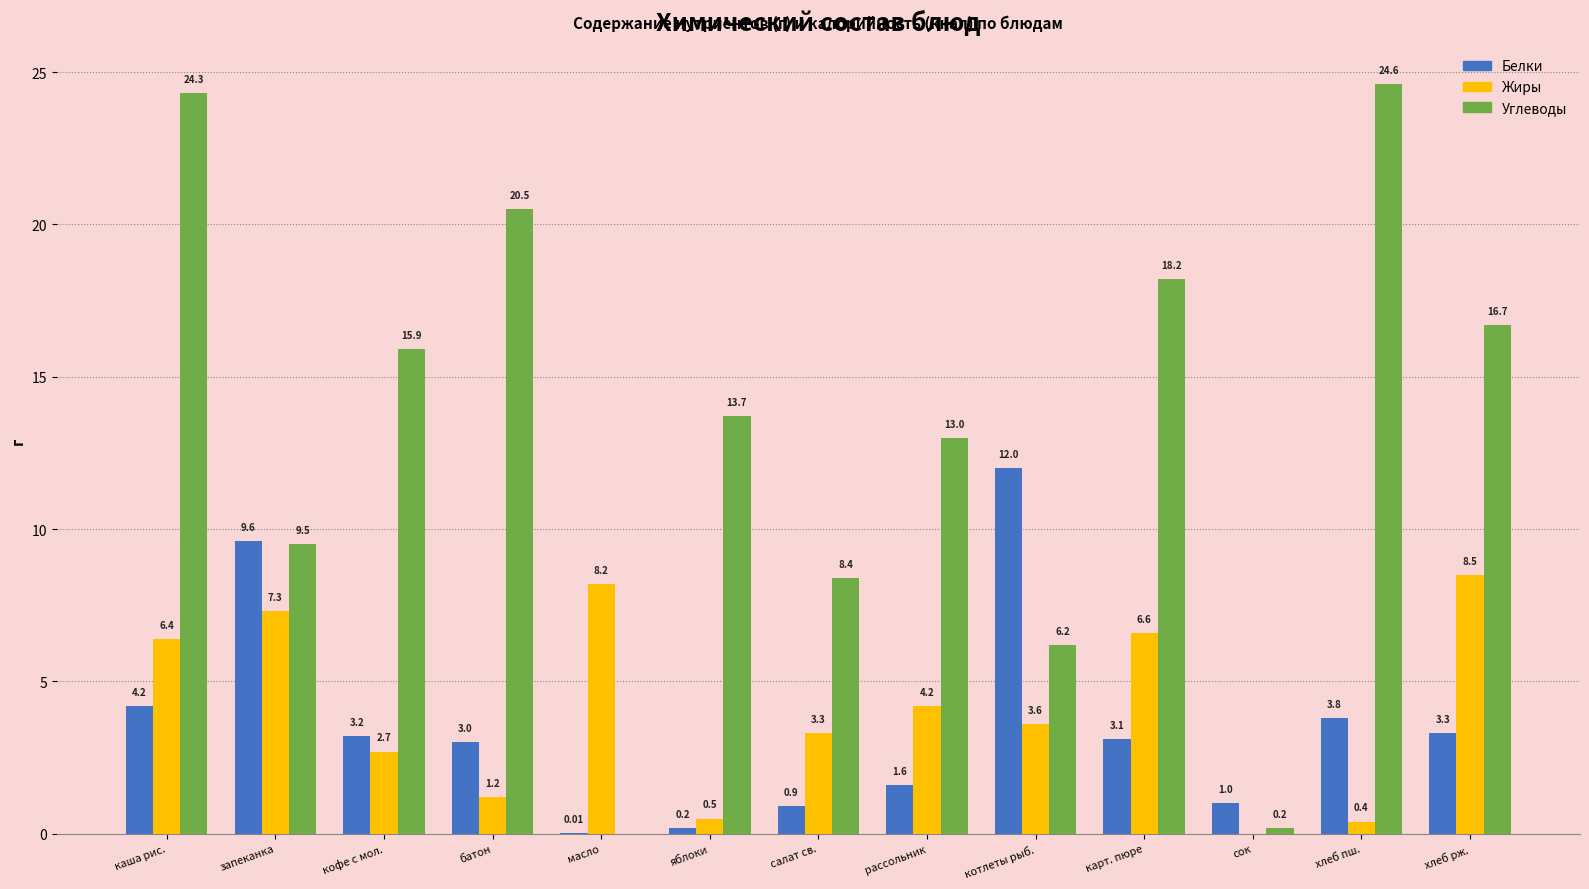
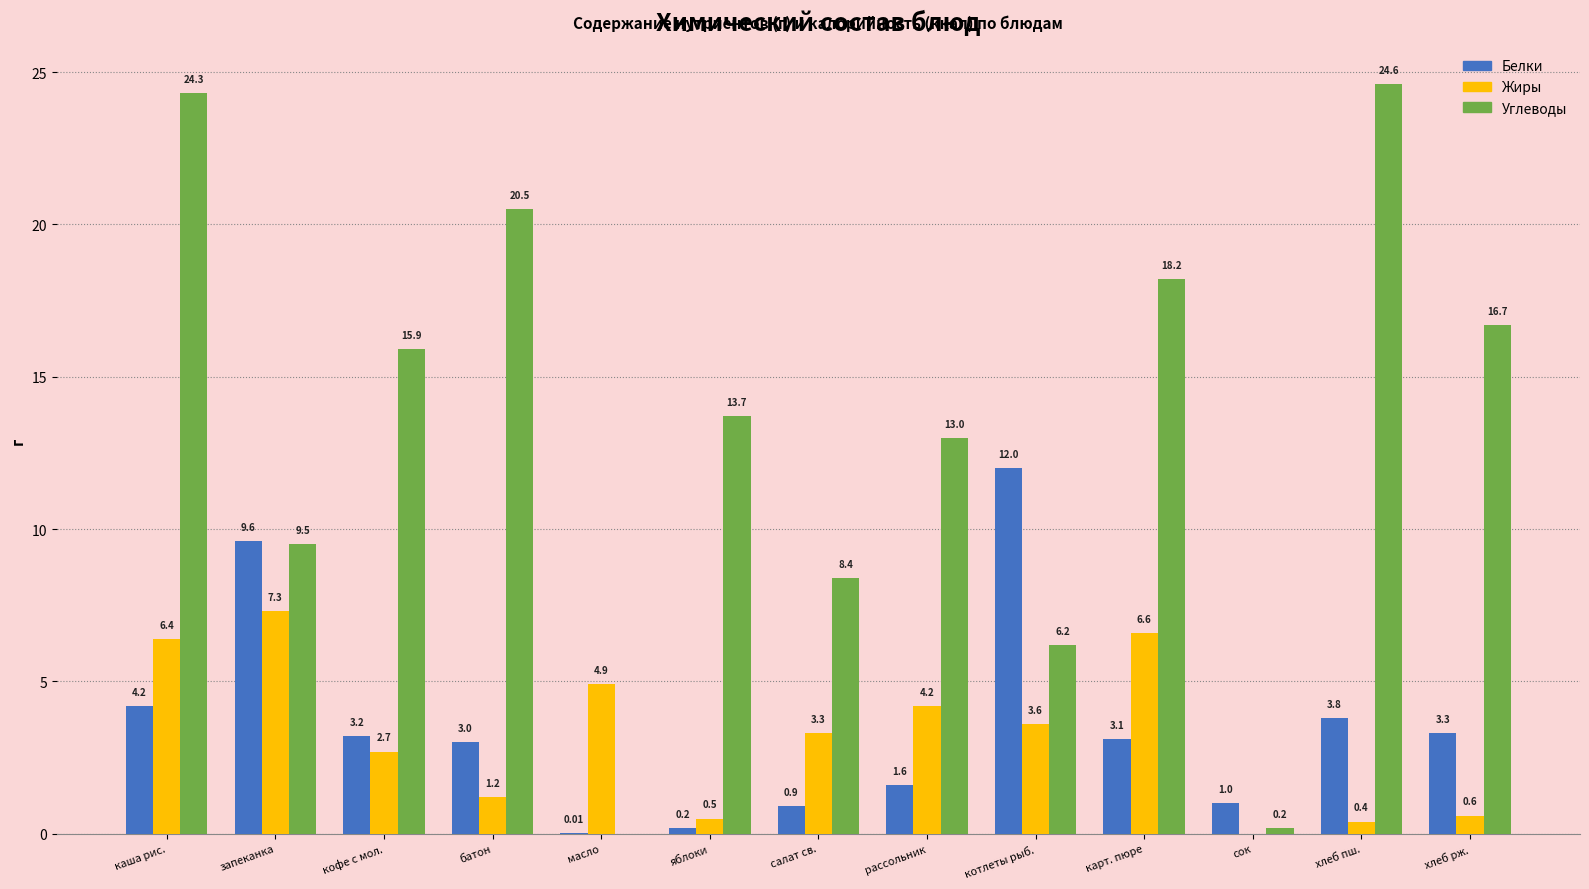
Жиры, масло: 8.2 -> 4.9
Жиры, хлеб рж.: 8.5 -> 0.6
